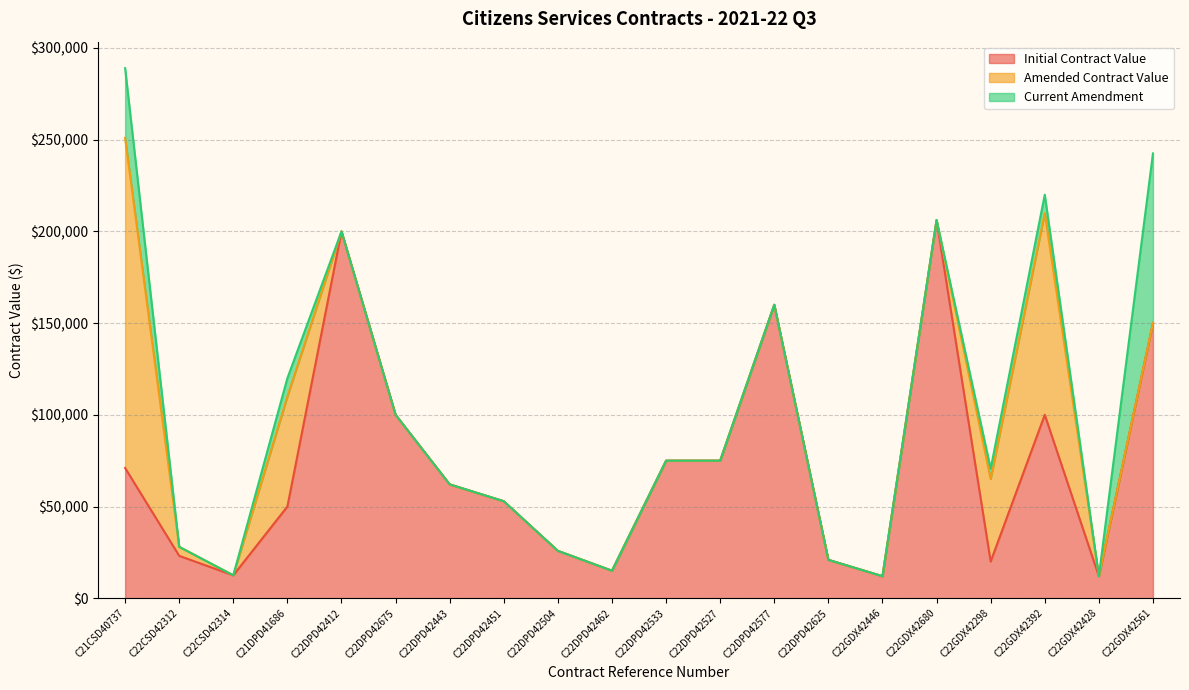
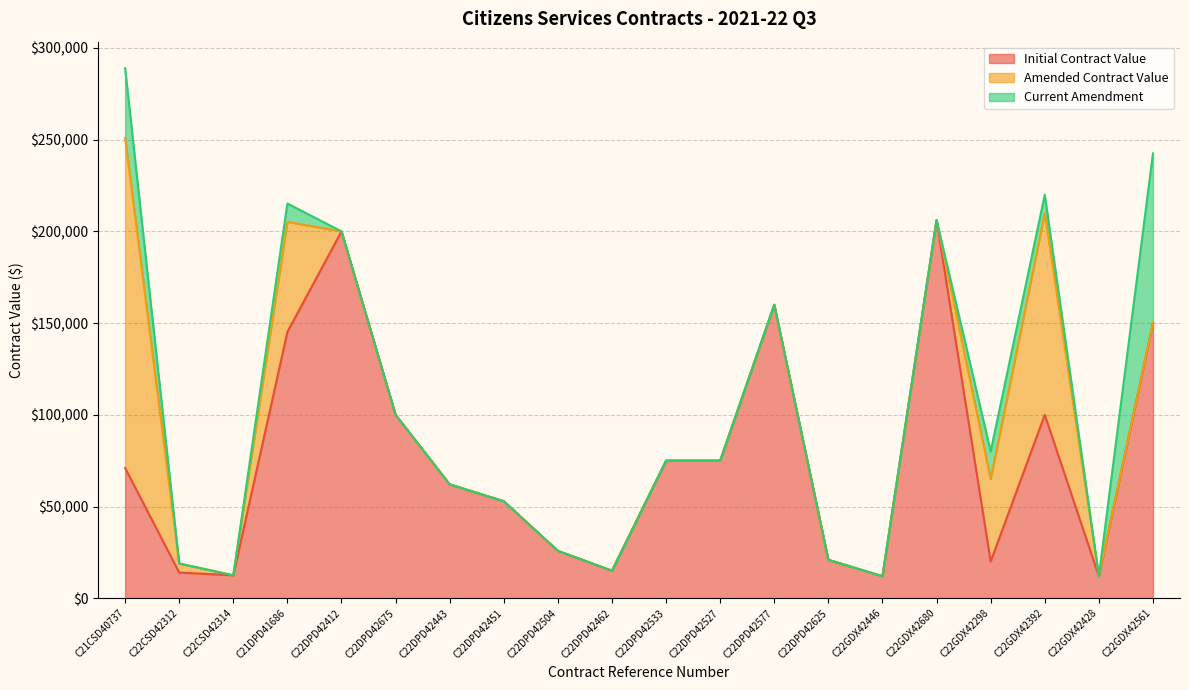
Initial Contract Value, C22CSD42312: $23,000 -> $14,000
Initial Contract Value, C21DPD41686: $50,000 -> $145,000
Current Amendment, C22GDX42298: $6,000 -> $15,000
